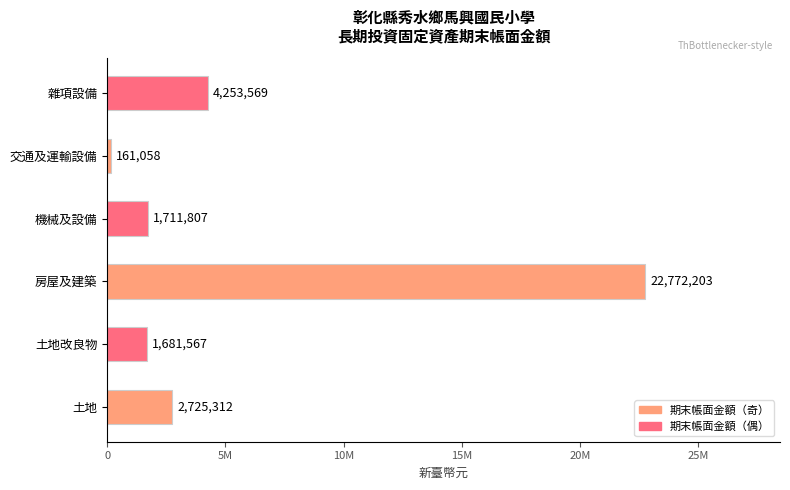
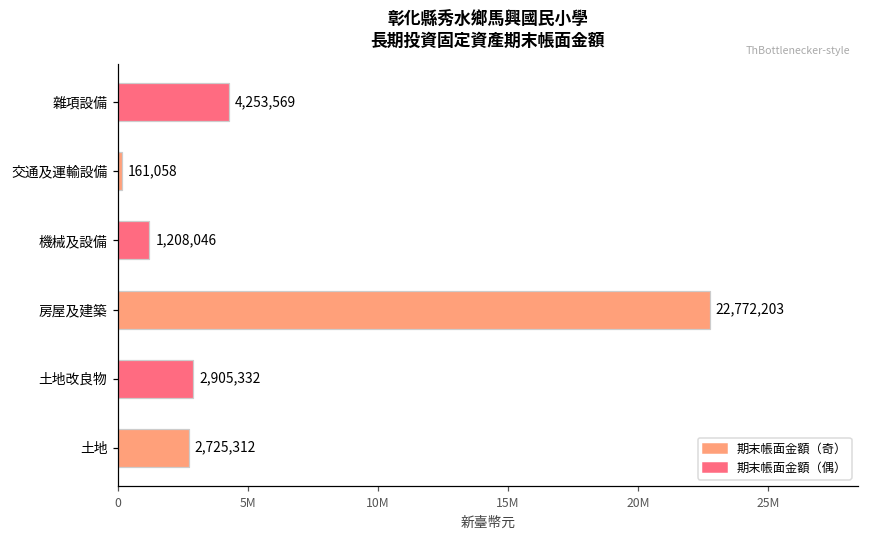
機械及設備: 1,711,807 -> 1,208,046
土地改良物: 1,681,567 -> 2,905,332
